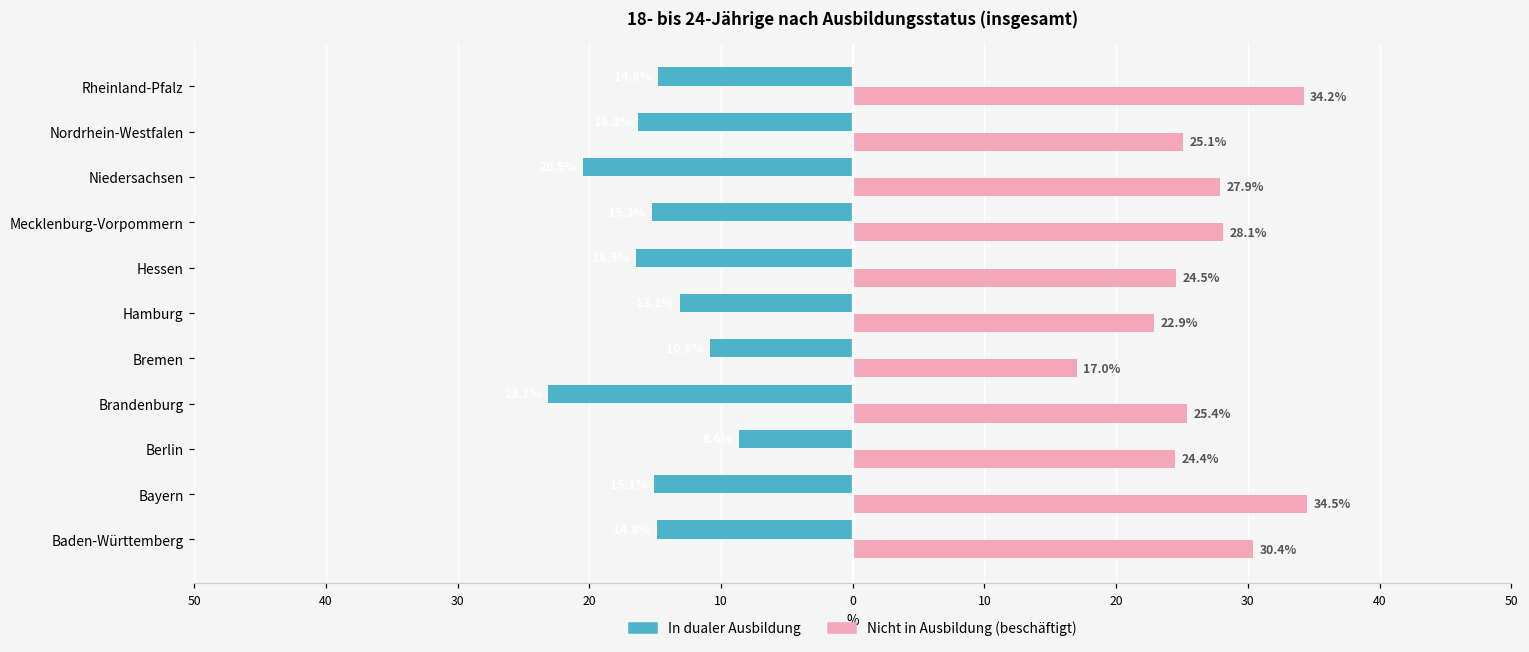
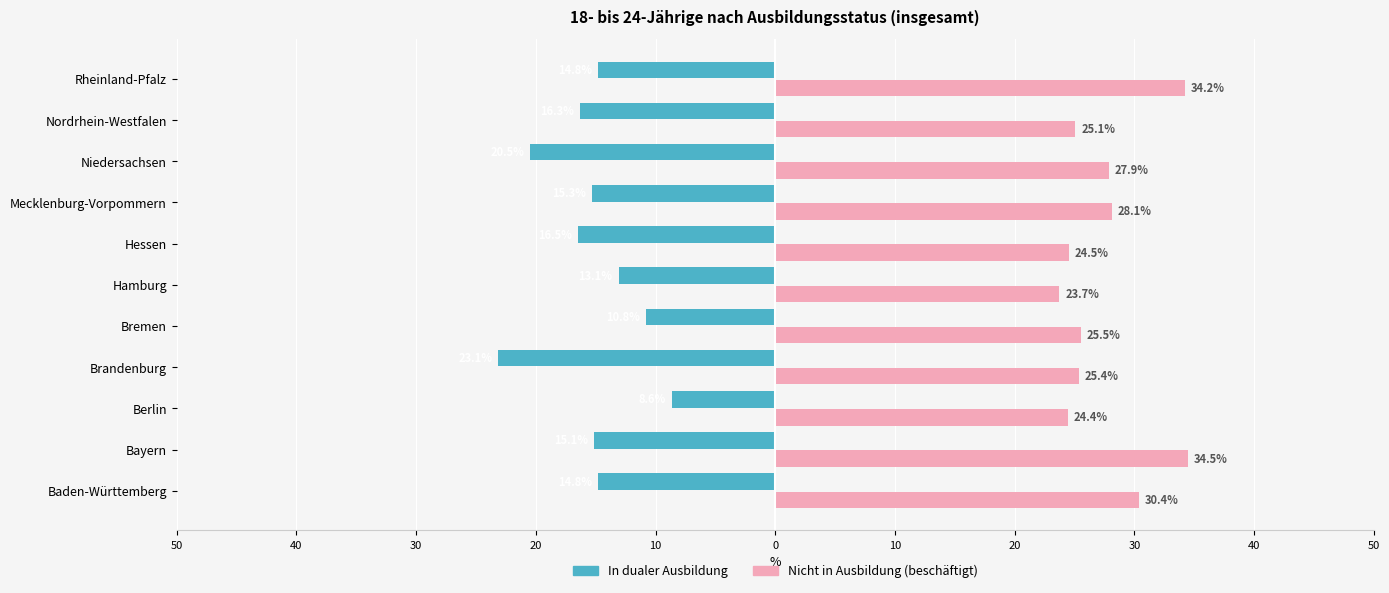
Nicht in Ausbildung (beschäftigt), Hamburg: 22.9% -> 23.7%
Nicht in Ausbildung (beschäftigt), Bremen: 17.0% -> 25.5%
